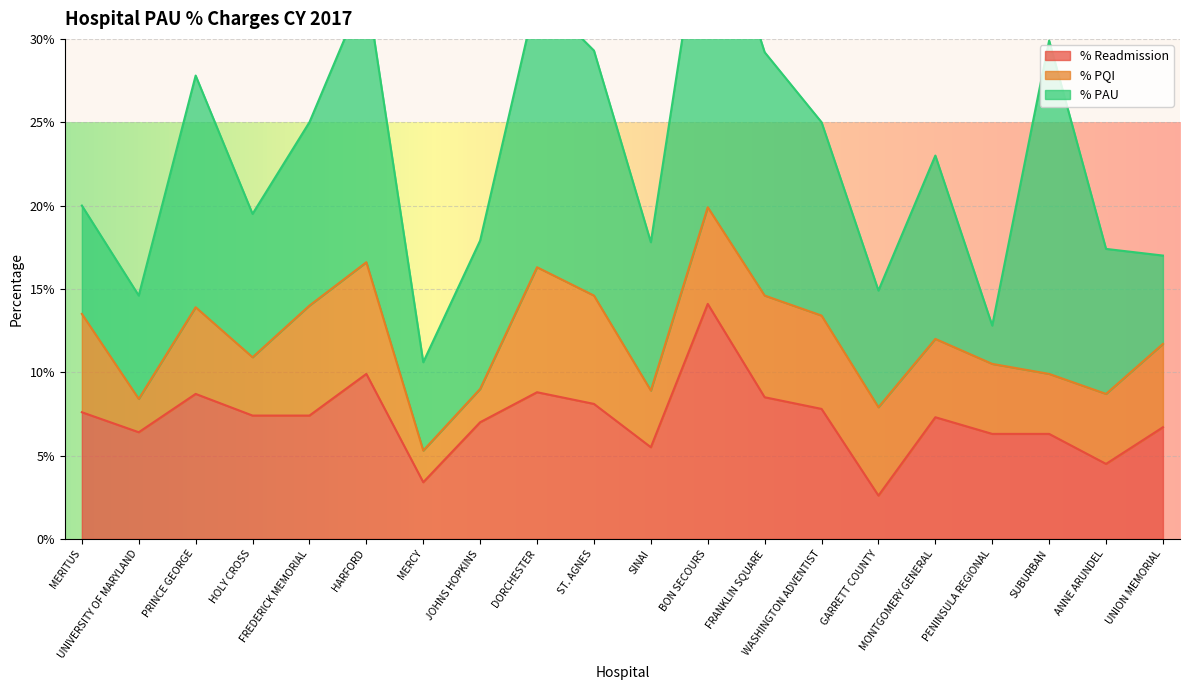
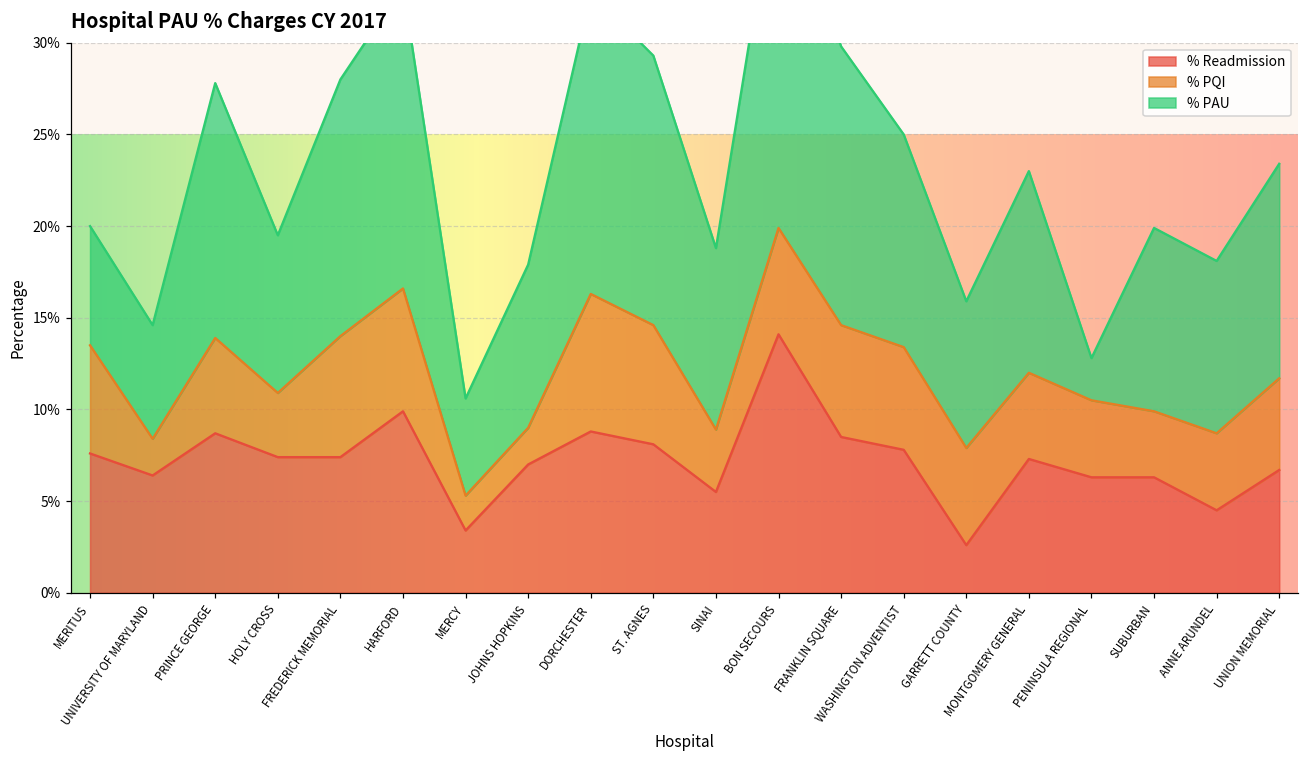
% PAU, FREDERICK MEMORIAL: 11.0% -> 14.0%
% PAU, SINAI: 8.9% -> 9.9%
% PAU, FRANKLIN SQUARE: 14.6% -> 15.2%
% PAU, GARRETT COUNTY: 7.0% -> 8.0%
% PAU, SUBURBAN: 20.0% -> 10.0%
% PAU, ANNE ARUNDEL: 8.7% -> 9.4%
% PAU, UNION MEMORIAL: 5.3% -> 11.7%
